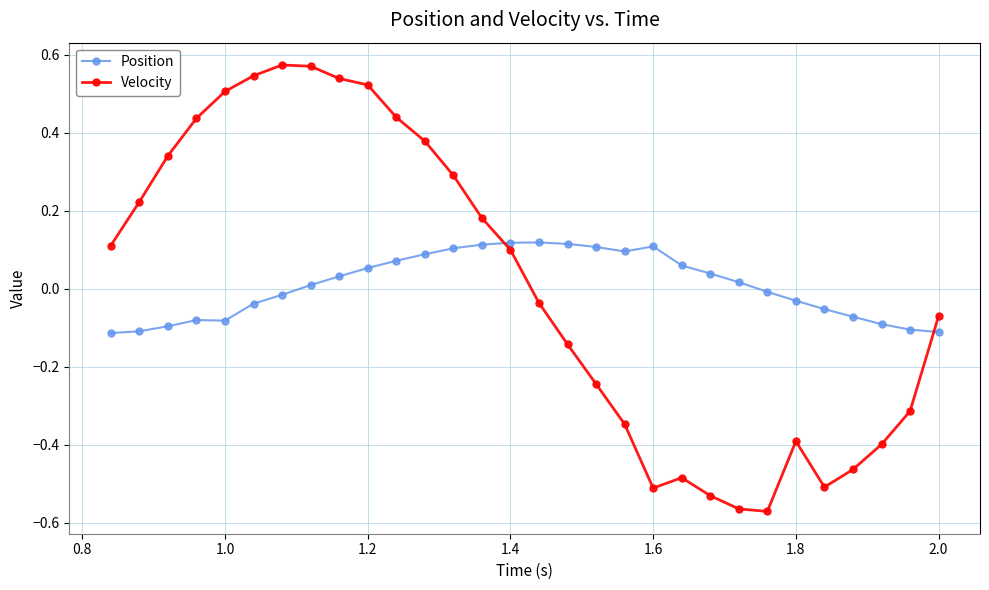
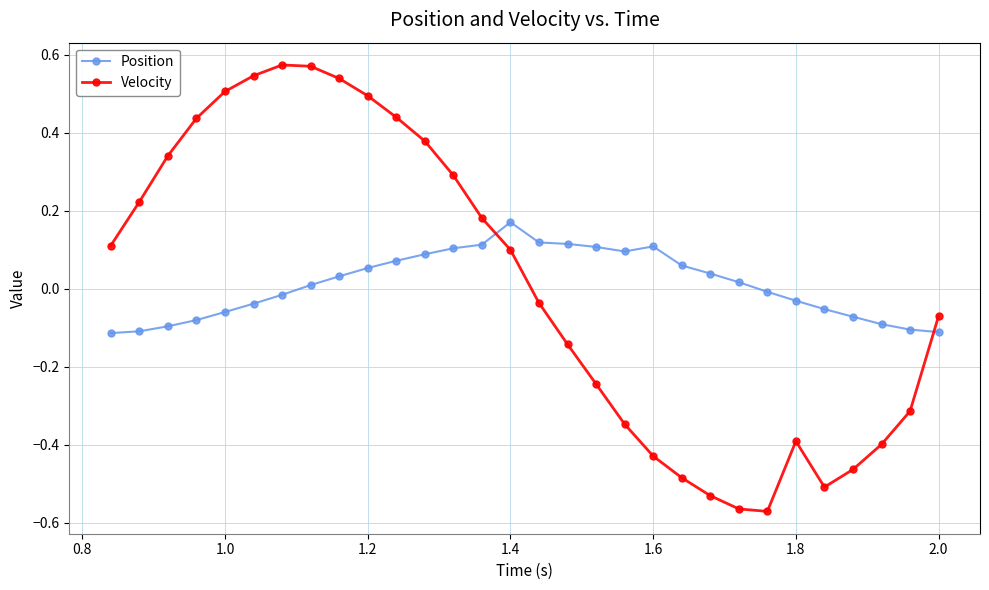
Position, 1.0: -0.08 -> -0.06
Velocity, 1.2: 0.52 -> 0.50
Position, 1.4: 0.12 -> 0.17
Velocity, 1.6: -0.51 -> -0.43
